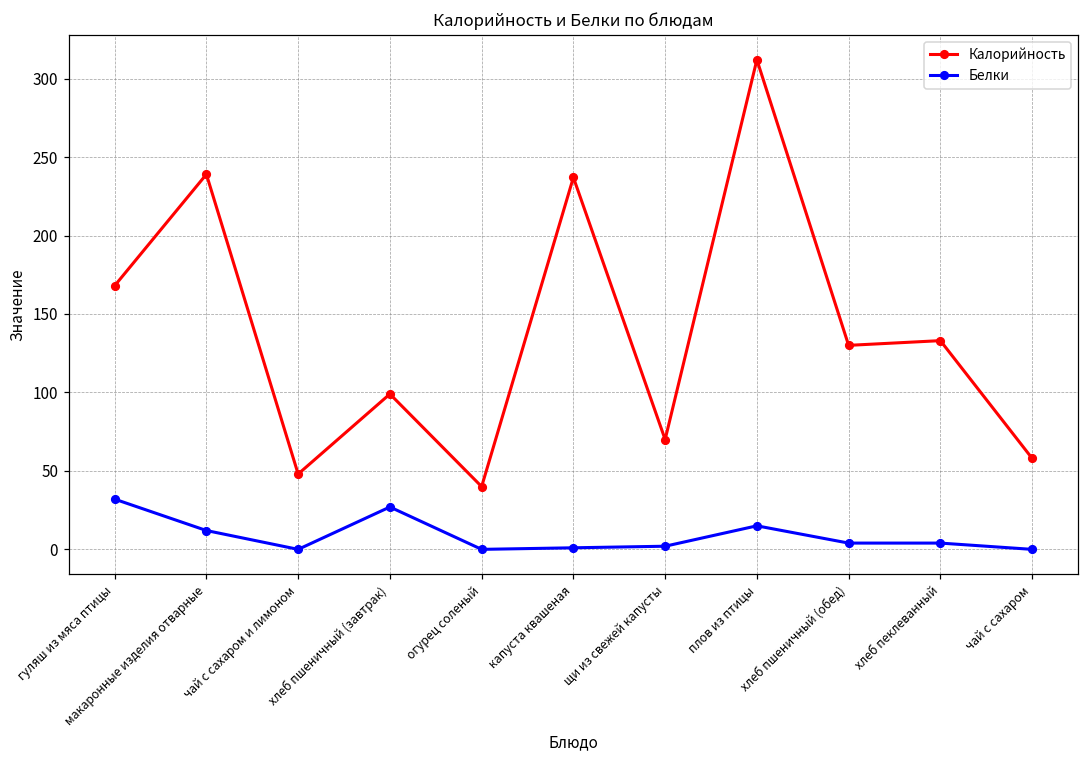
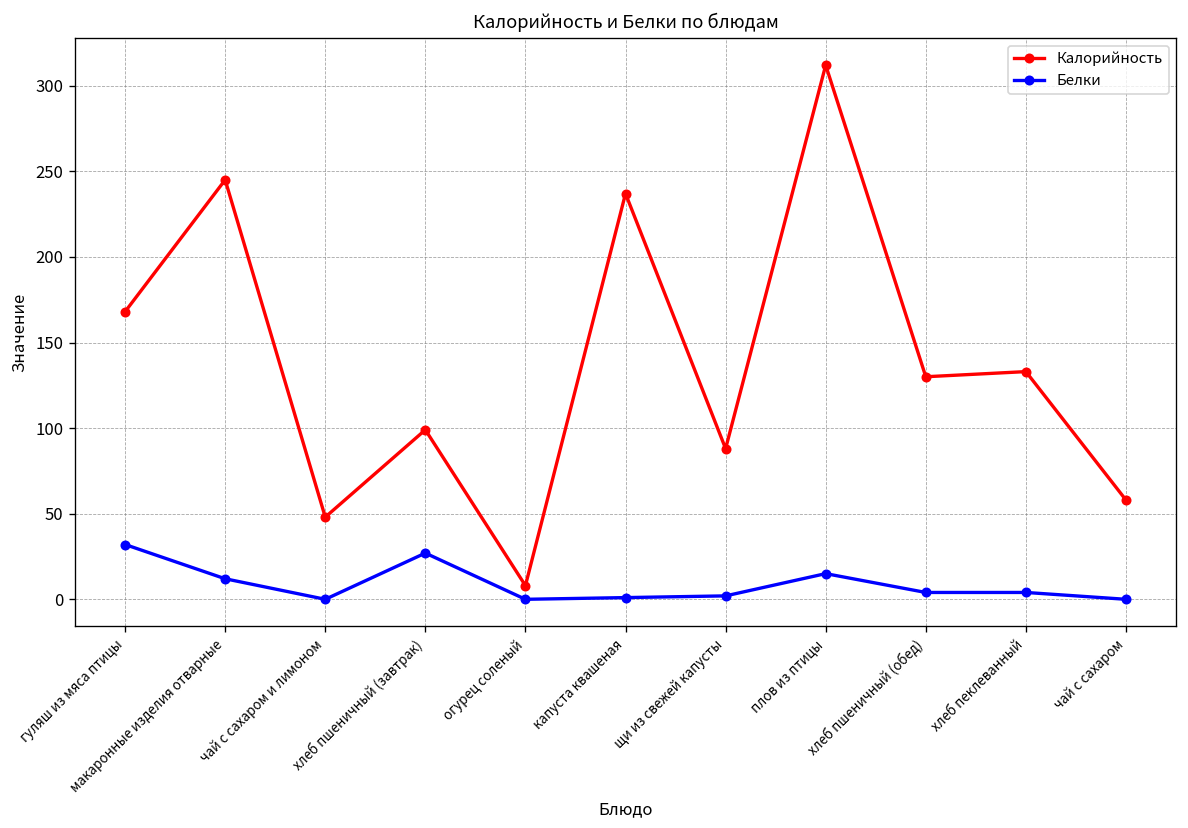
Калорийность, макаронные изделия отварные: 239 -> 245
Калорийность, огурец соленый: 40 -> 8
Калорийность, щи из свежей капусты: 70 -> 88
